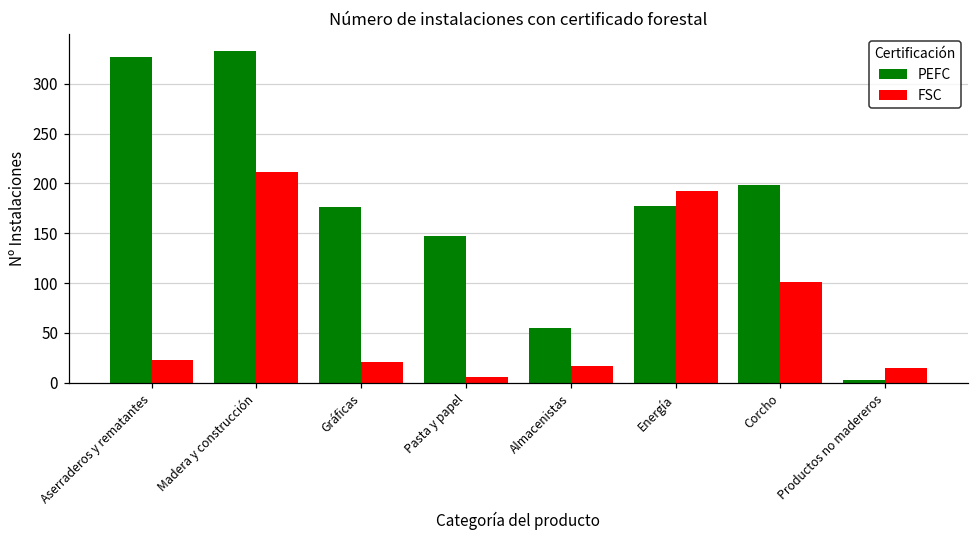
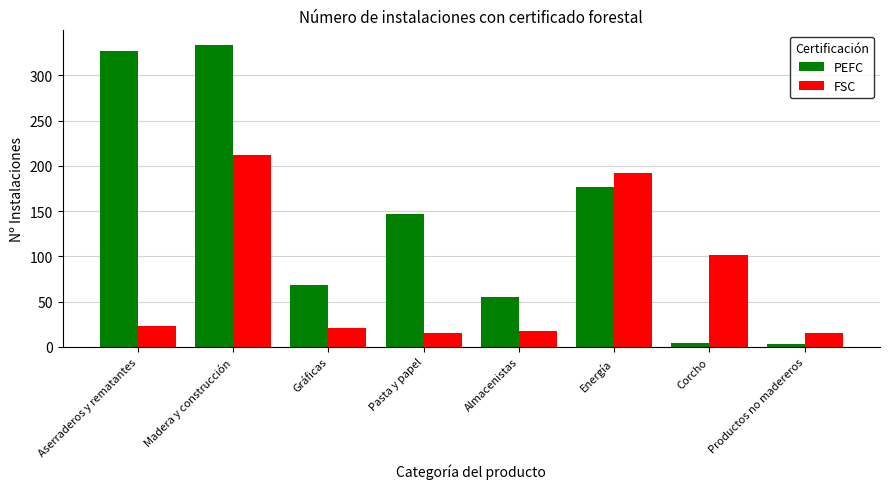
PEFC, Gráficas: 180 -> 70
FSC, Pasta y papel: 10 -> 20
PEFC, Corcho: 200 -> 0
